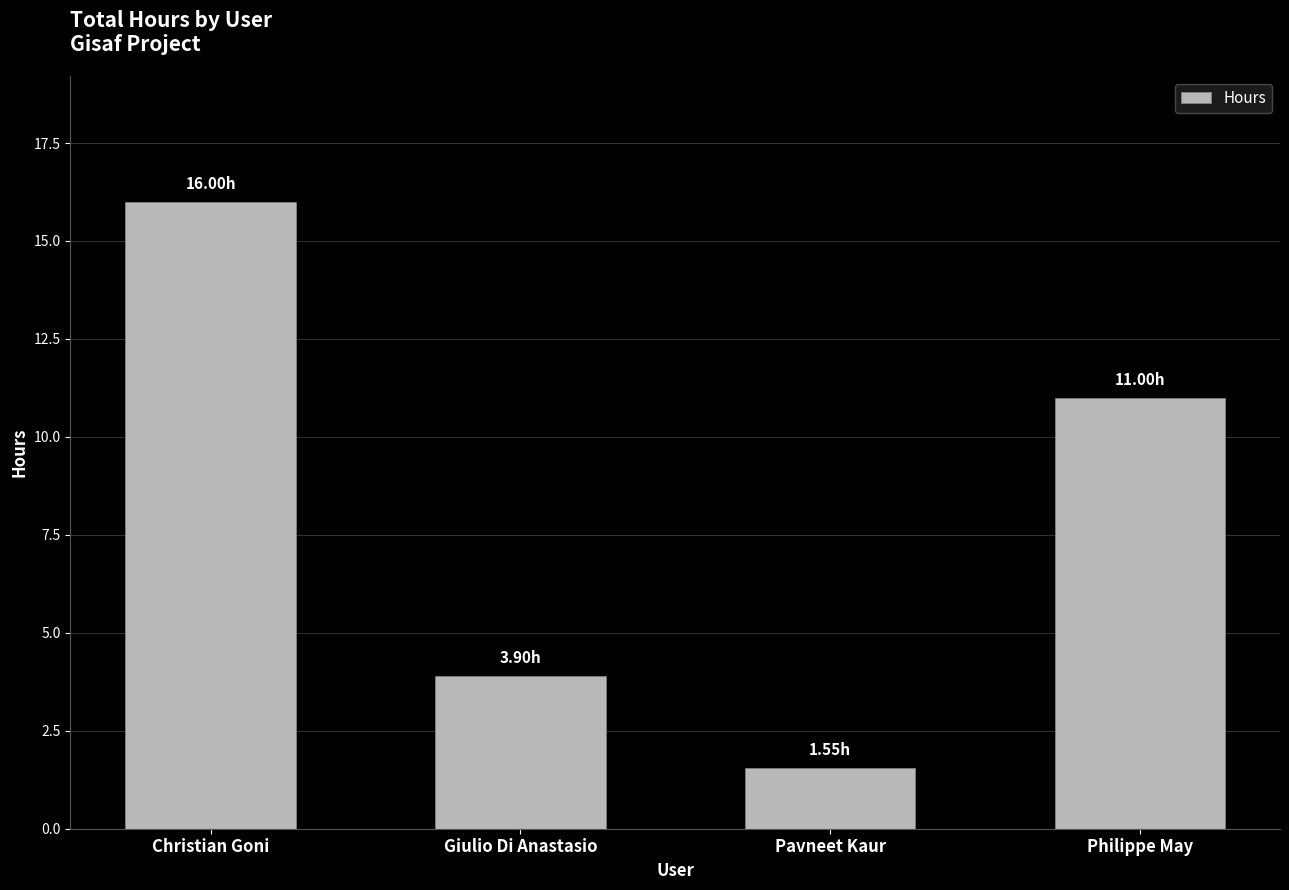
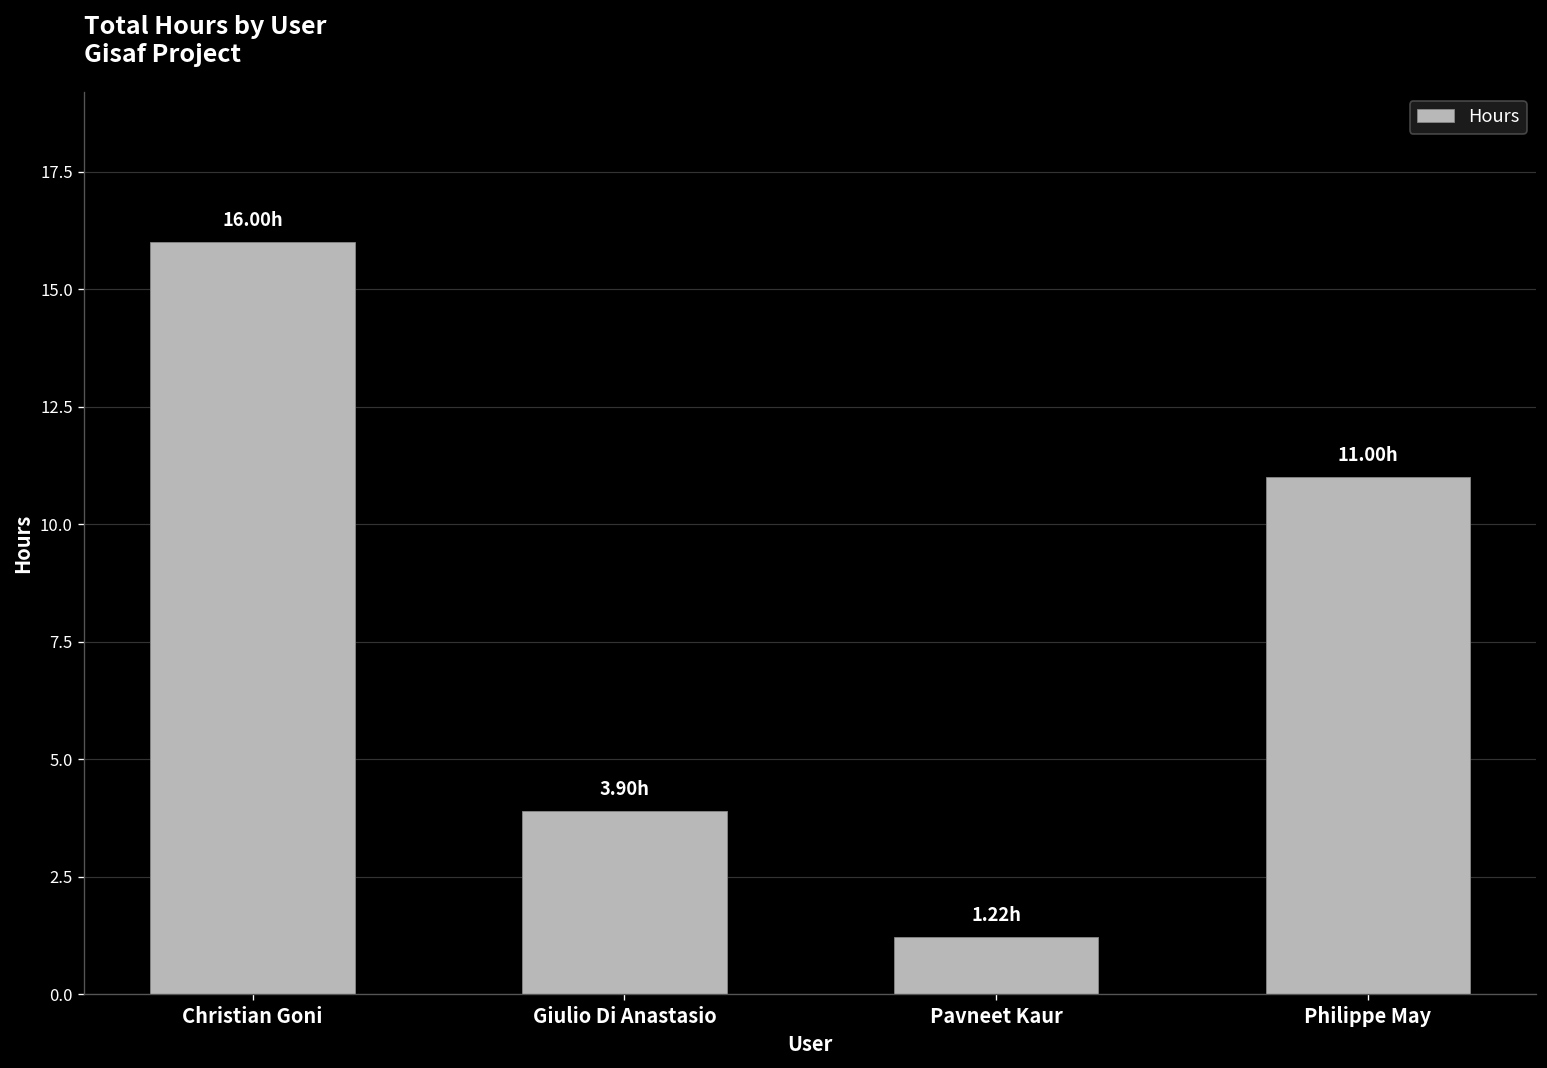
Pavneet Kaur: 1.55h -> 1.22h
